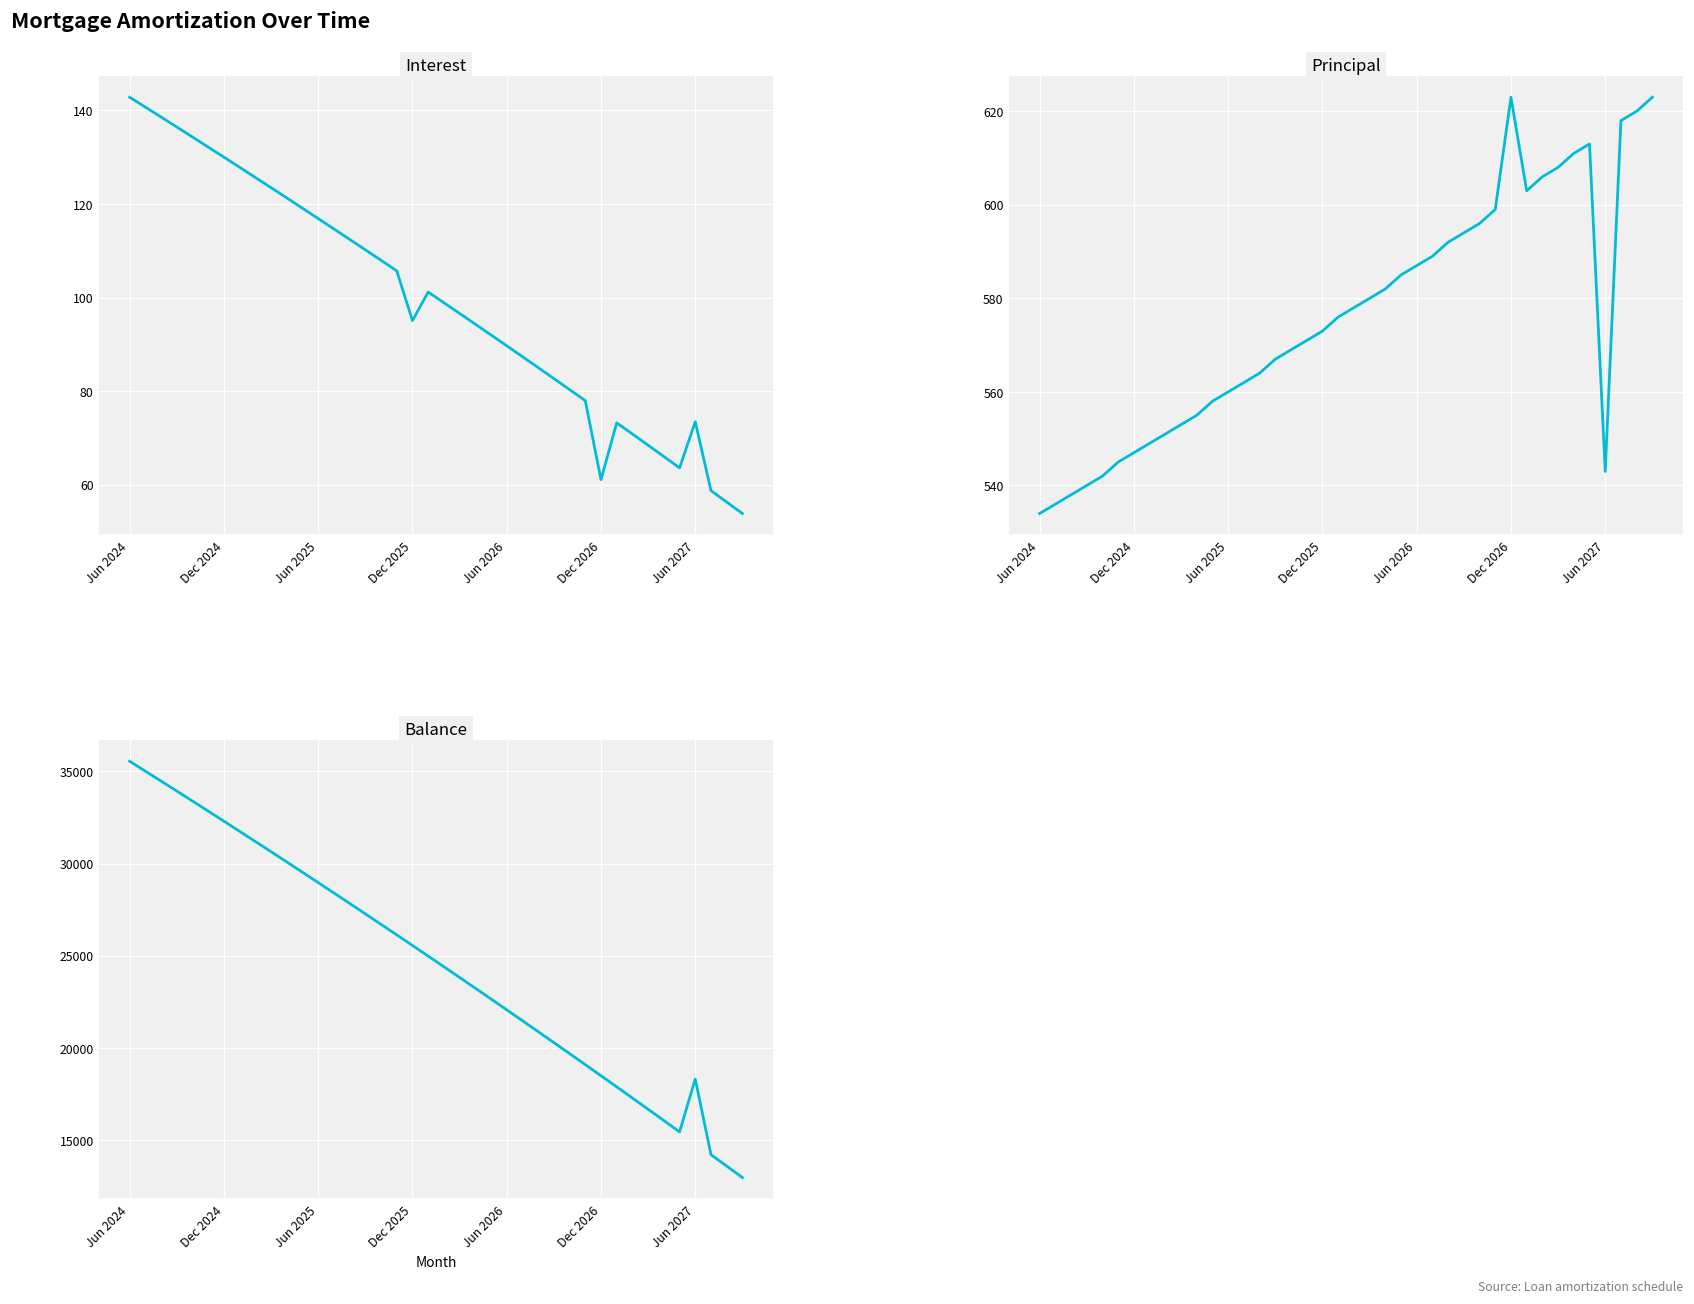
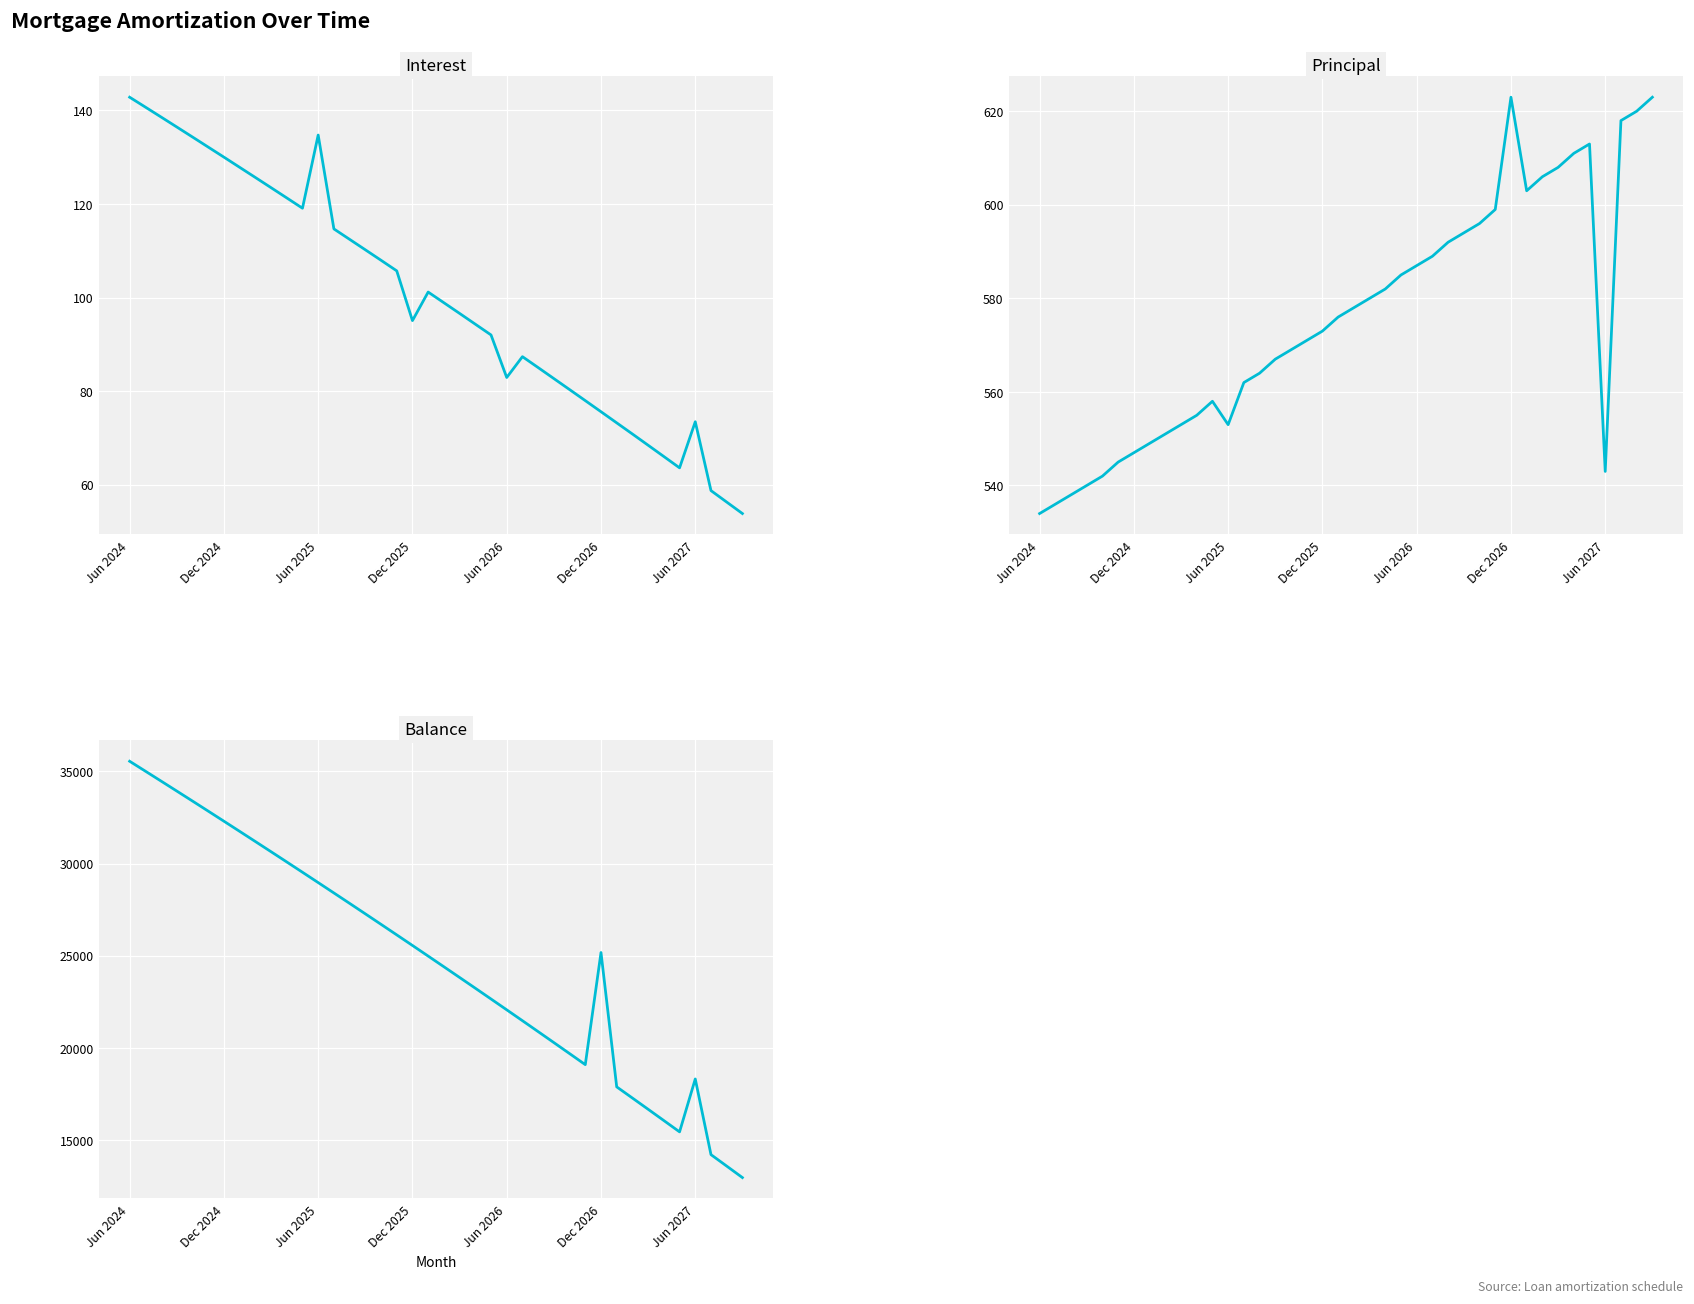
Interest, Jun 2025: 117 -> 135
Interest, Jun 2026: 90 -> 83
Interest, Dec 2026: 61 -> 76
Principal, Jun 2025: 560 -> 553
Balance, Dec 2026: 18500 -> 25200
